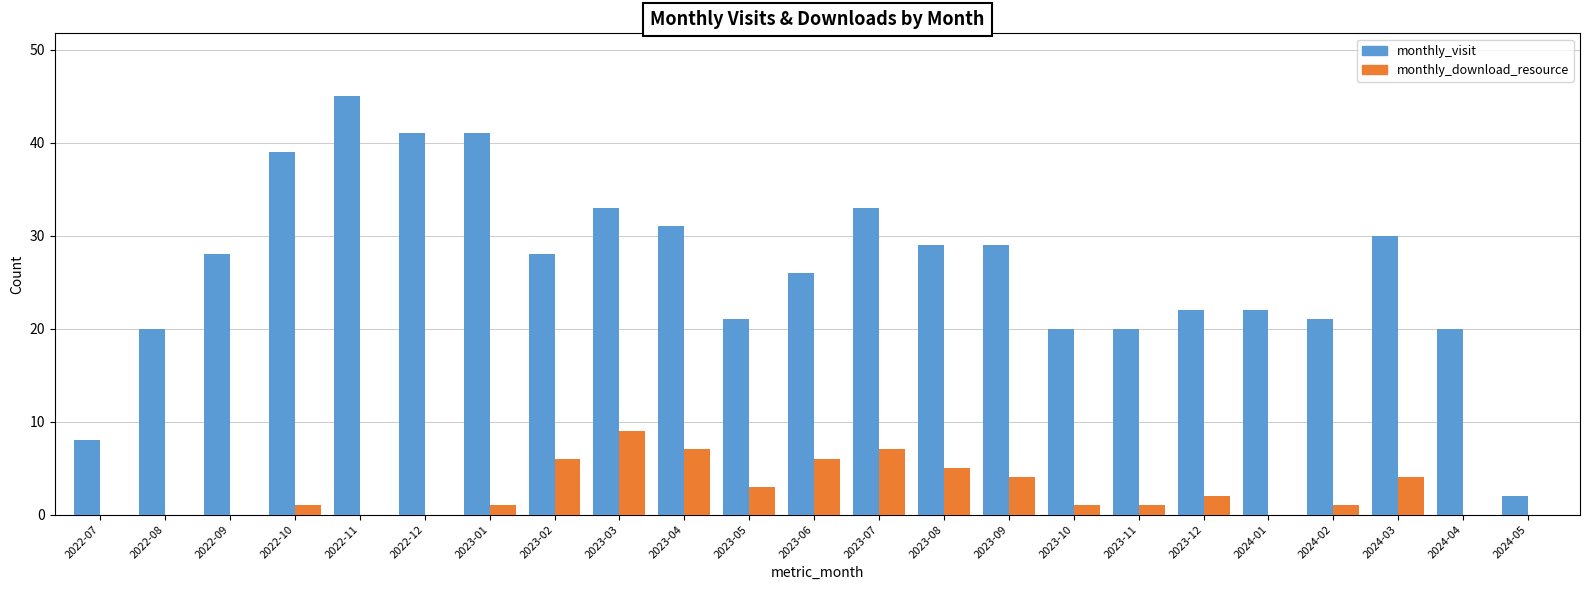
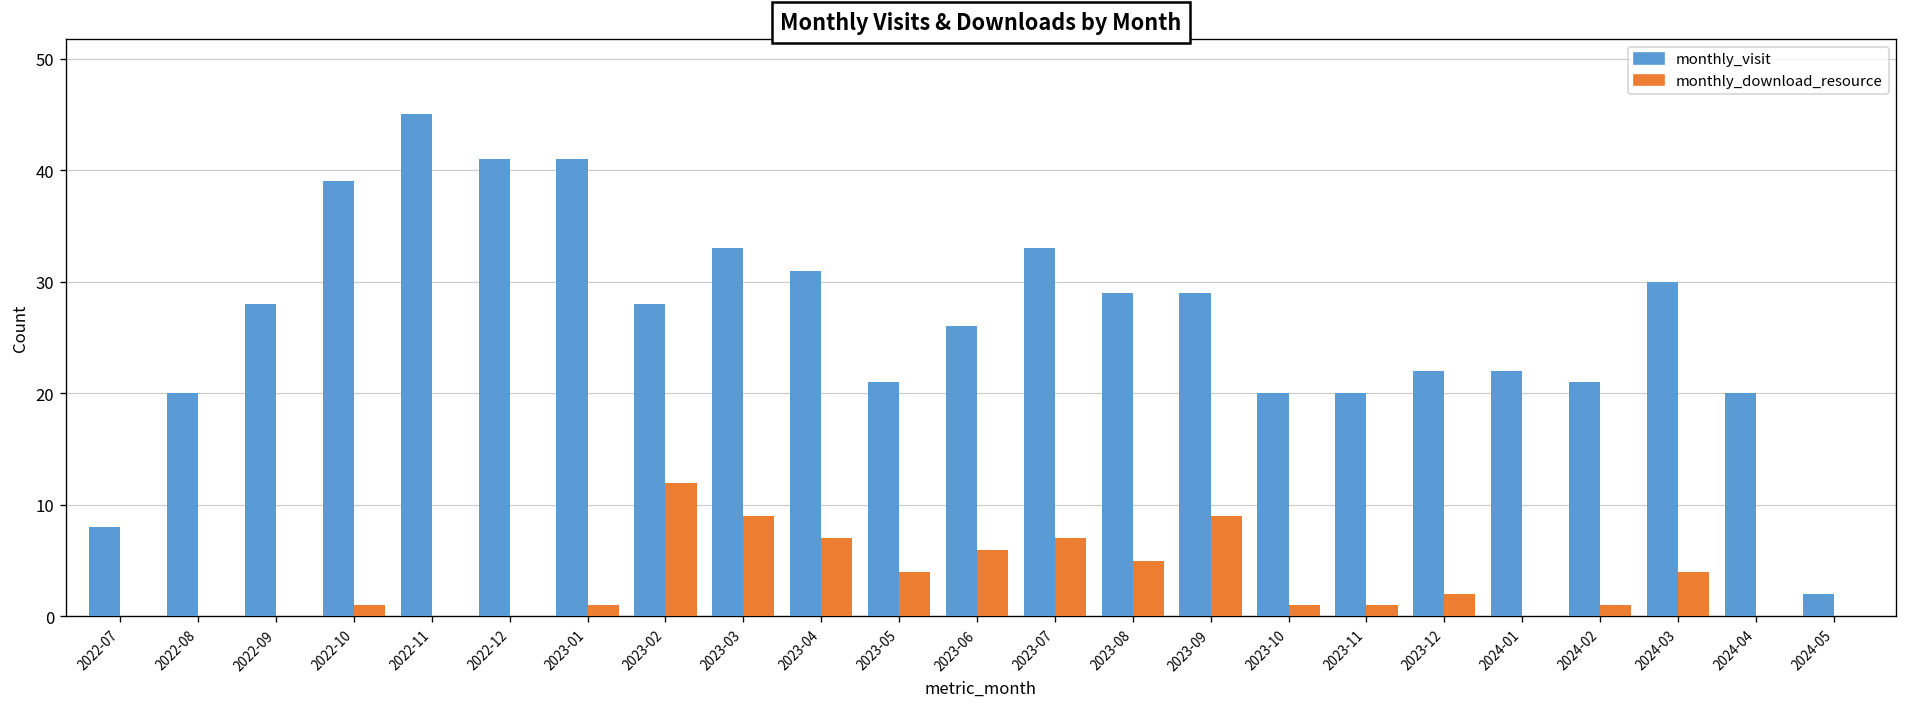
monthly_download_resource, 2023-02: 6 -> 12
monthly_download_resource, 2023-05: 3 -> 4
monthly_download_resource, 2023-09: 4 -> 9
